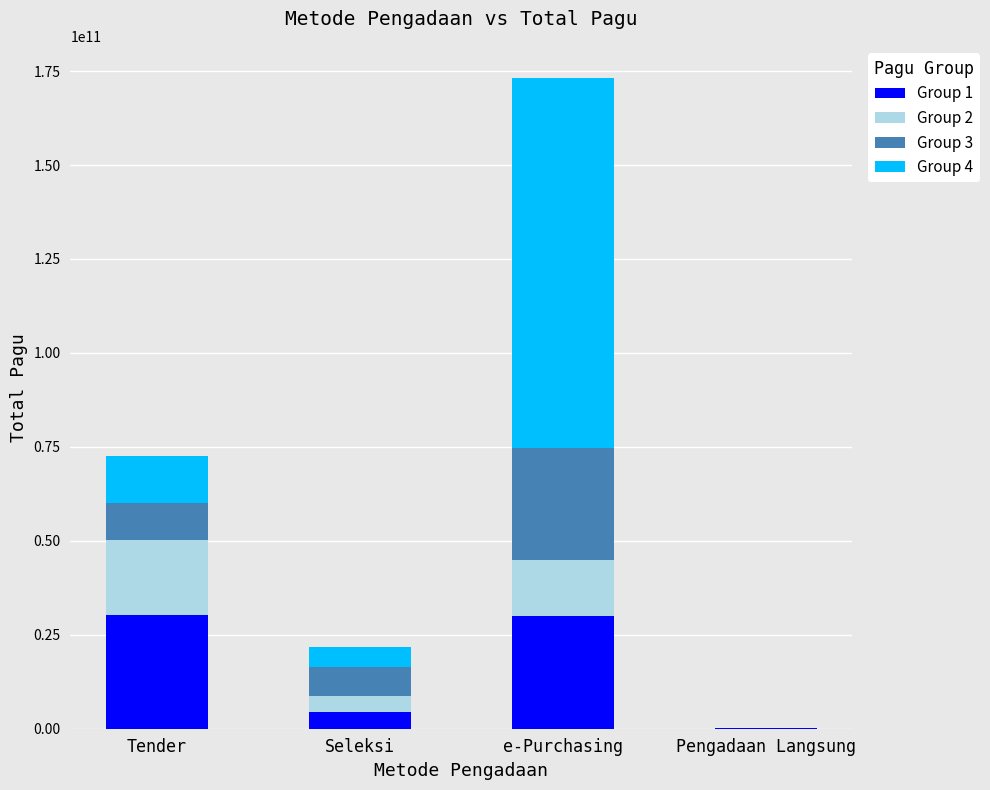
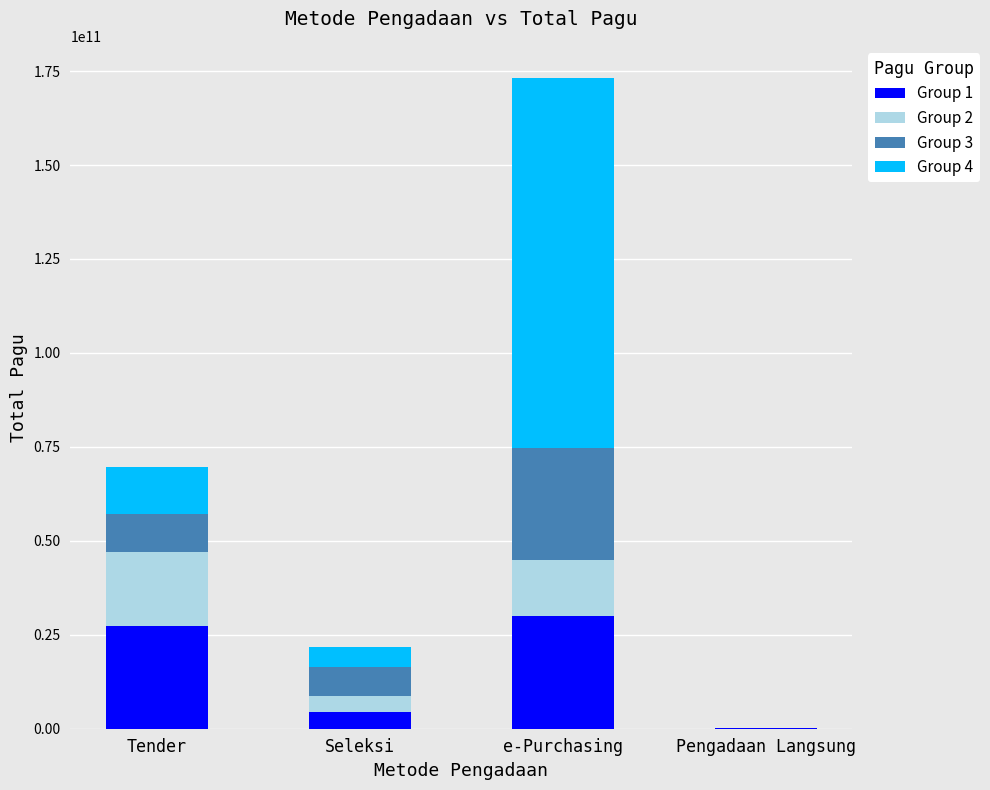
Group 1, Tender: 30000000000 -> 27000000000
